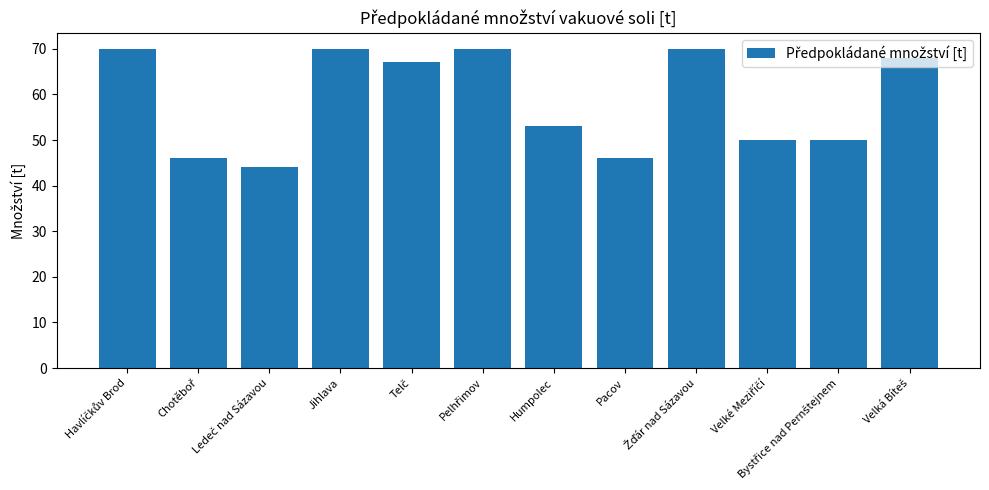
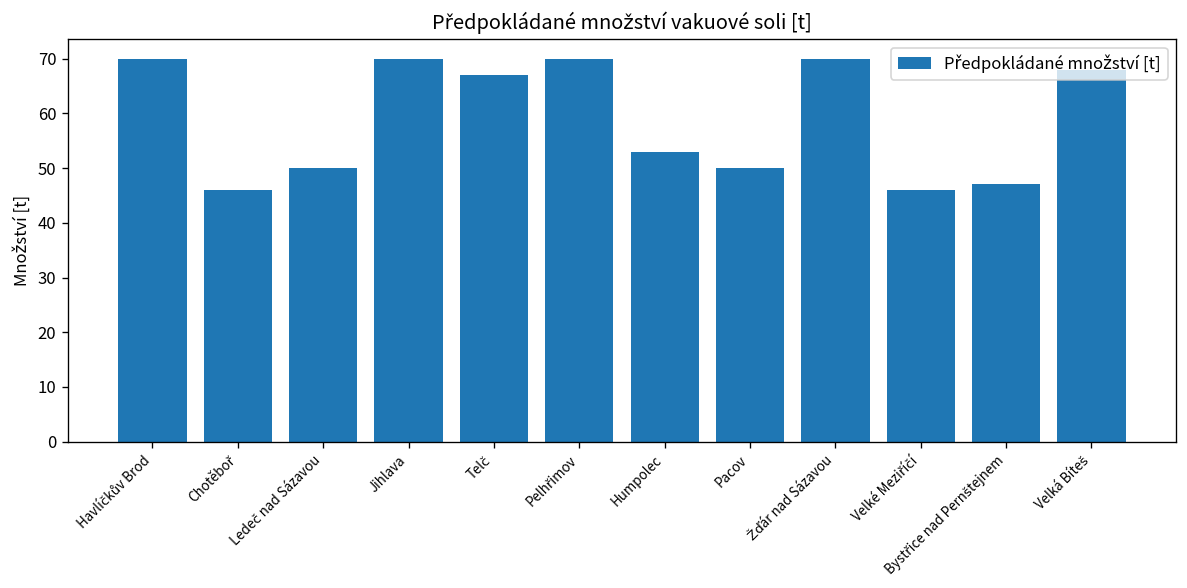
Ledeč nad Sázavou: 44 -> 50
Pacov: 46 -> 50
Velké Meziříčí: 50 -> 46
Bystřice nad Pernštejnem: 50 -> 47
